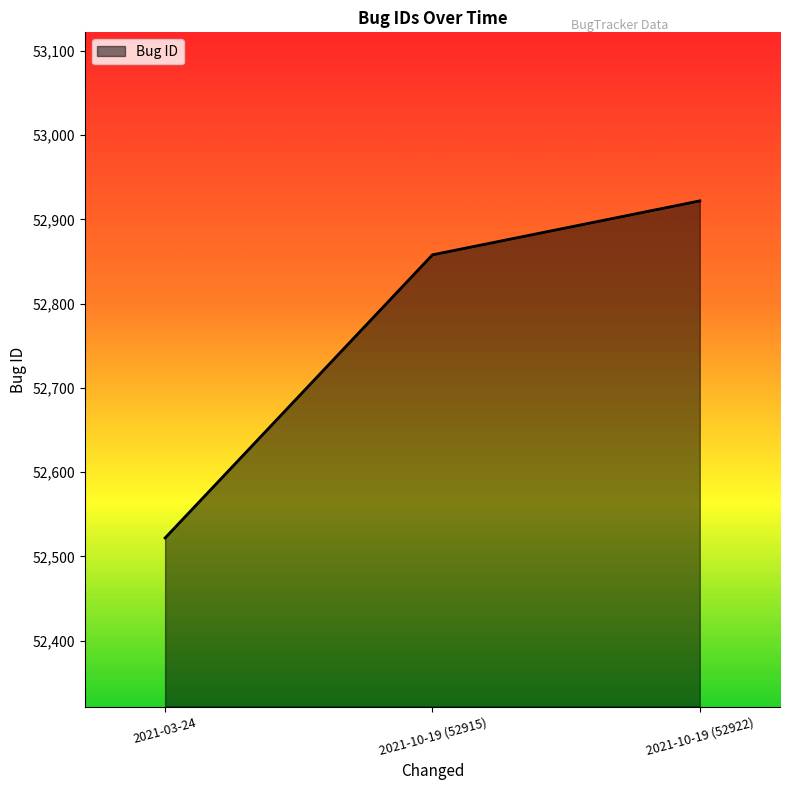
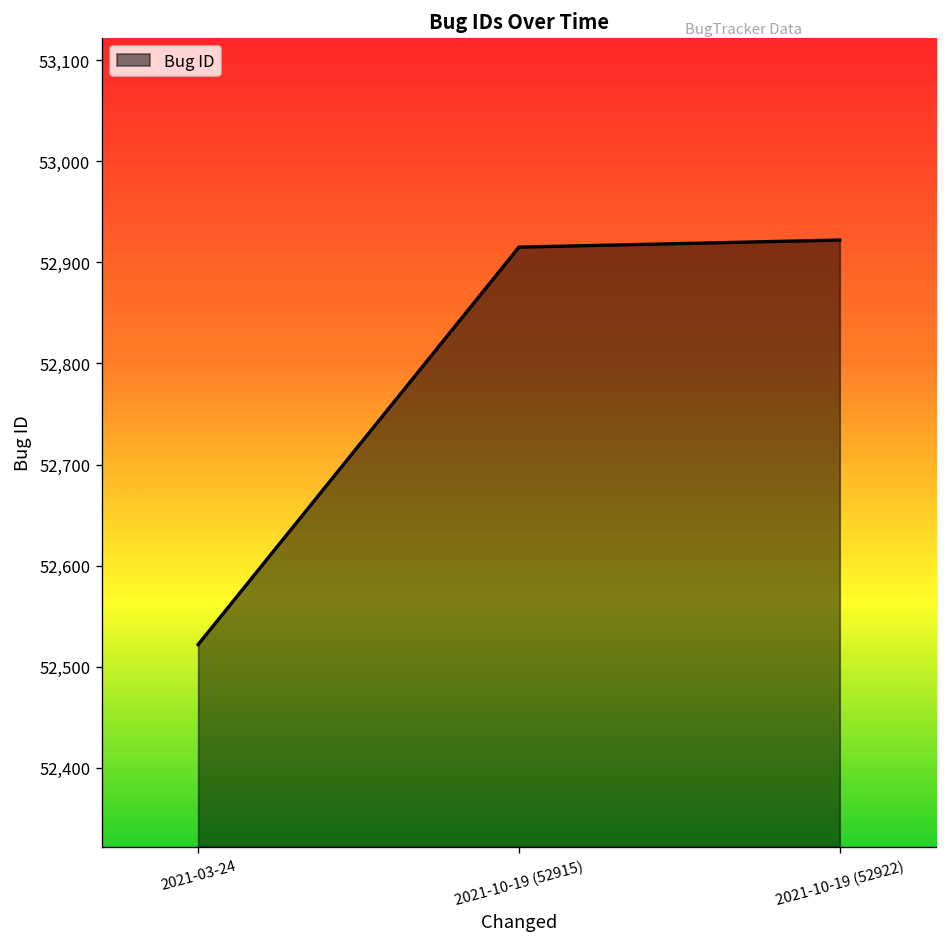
2021-10-19 (52915): 52,860 -> 52,920
